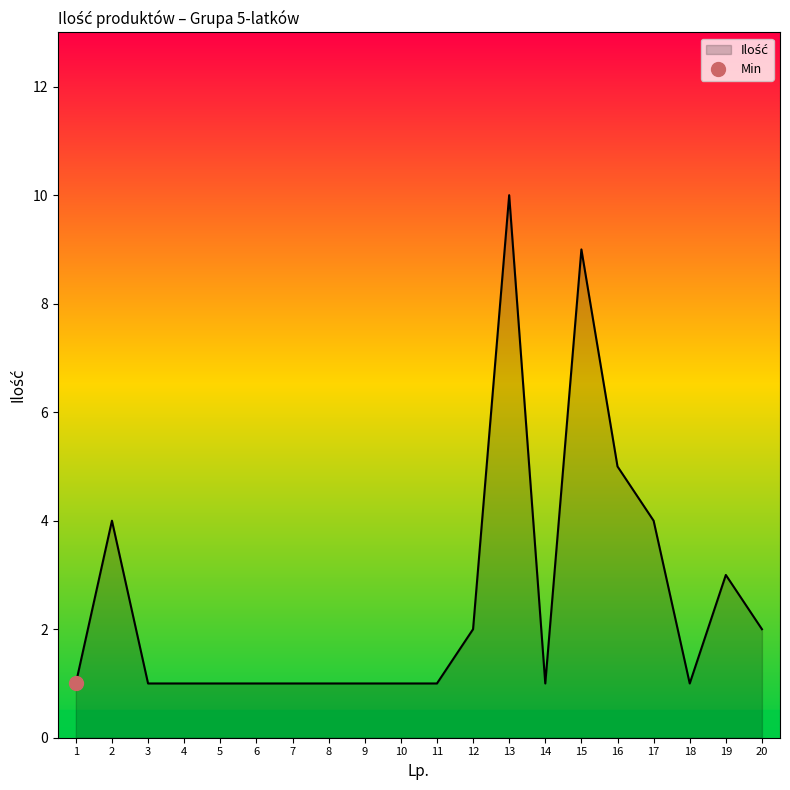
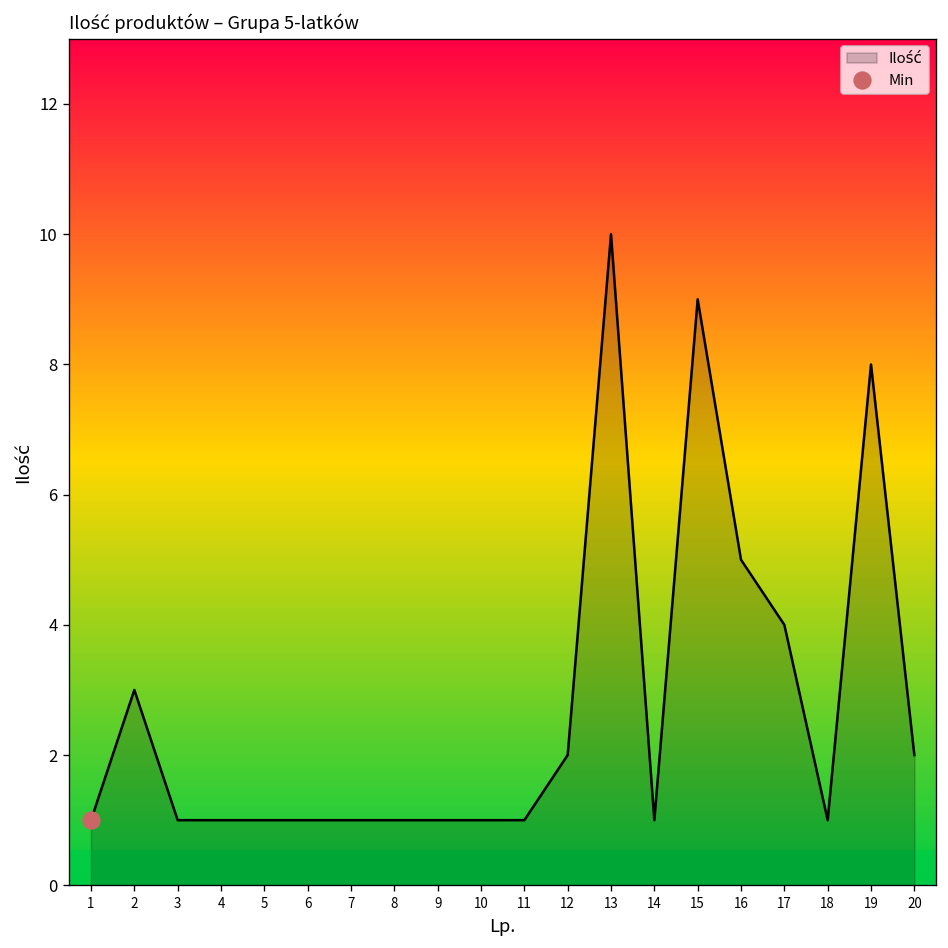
Ilość, 2: 4 -> 3
Ilość, 19: 3 -> 8
